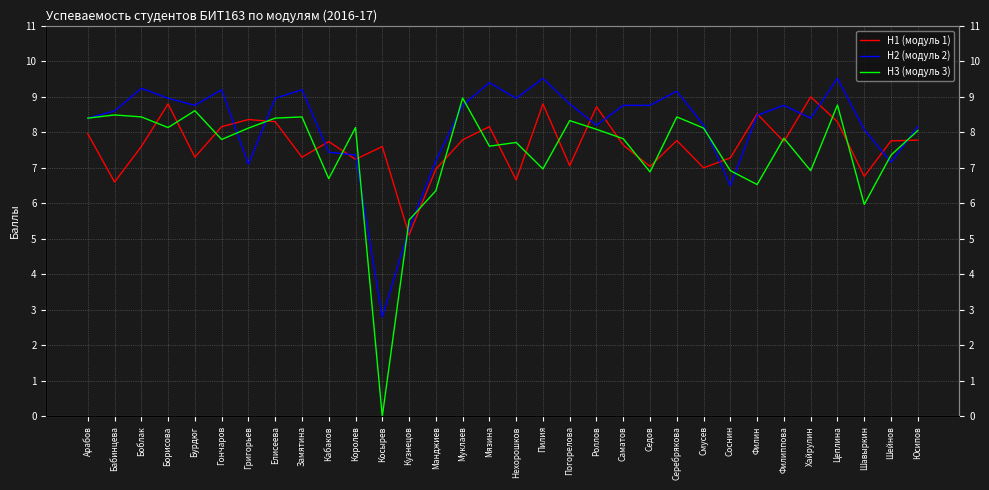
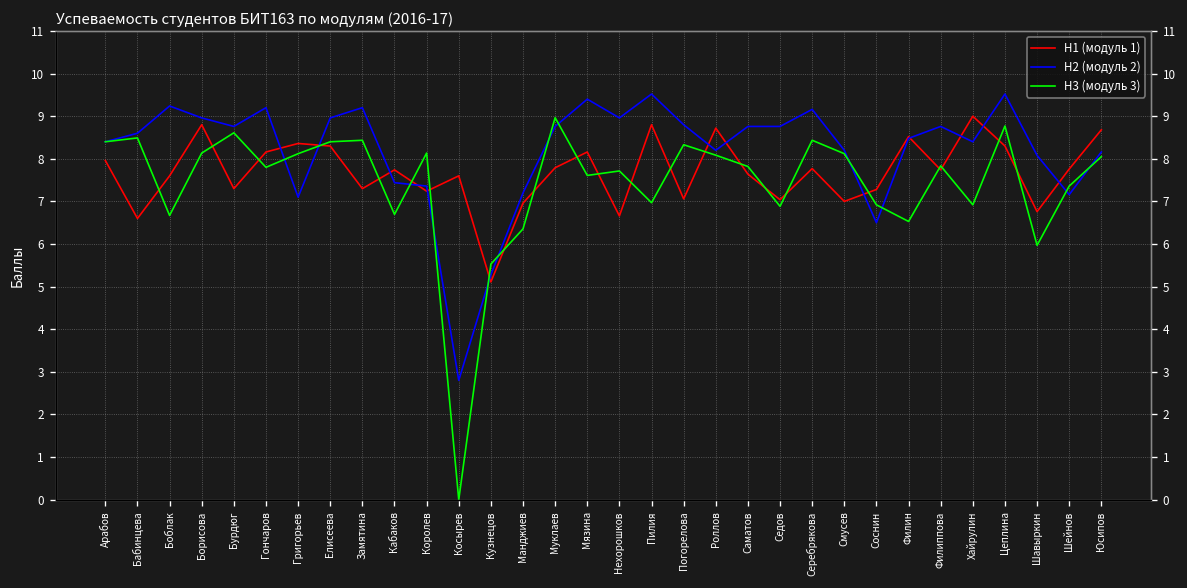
Н3 (модуль 3), Боблак: 8.4 -> 6.7
Н1 (модуль 1), Юсипов: 7.8 -> 8.7
